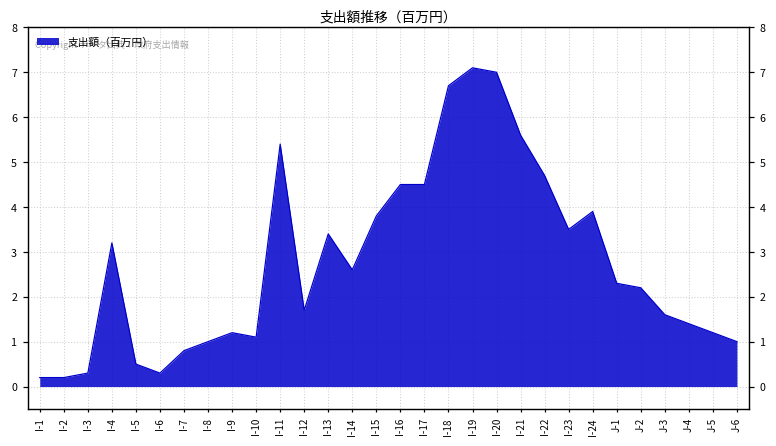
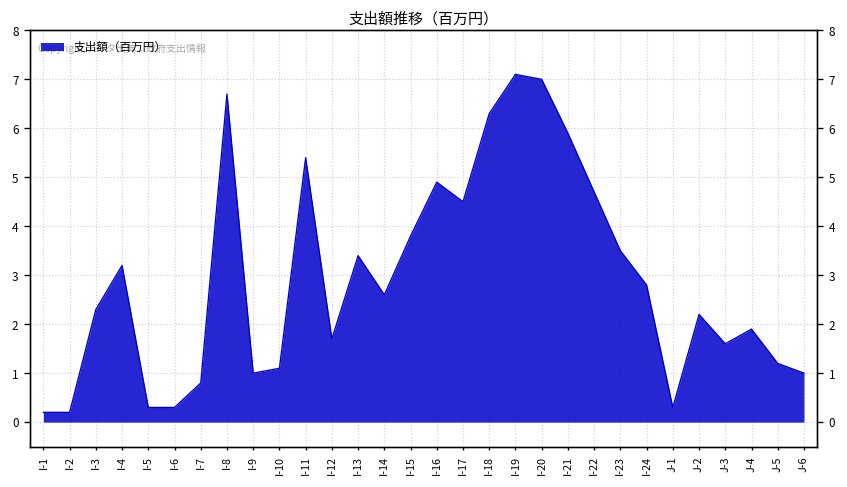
I-3: 0.3 -> 2.3
I-5: 0.5 -> 0.3
I-8: 1.0 -> 6.7
I-9: 1.2 -> 1.0
I-16: 4.5 -> 4.9
I-18: 6.7 -> 6.3
I-21: 5.6 -> 5.9
I-24: 3.9 -> 2.8
J-1: 2.3 -> 0.3
J-4: 1.4 -> 1.9
